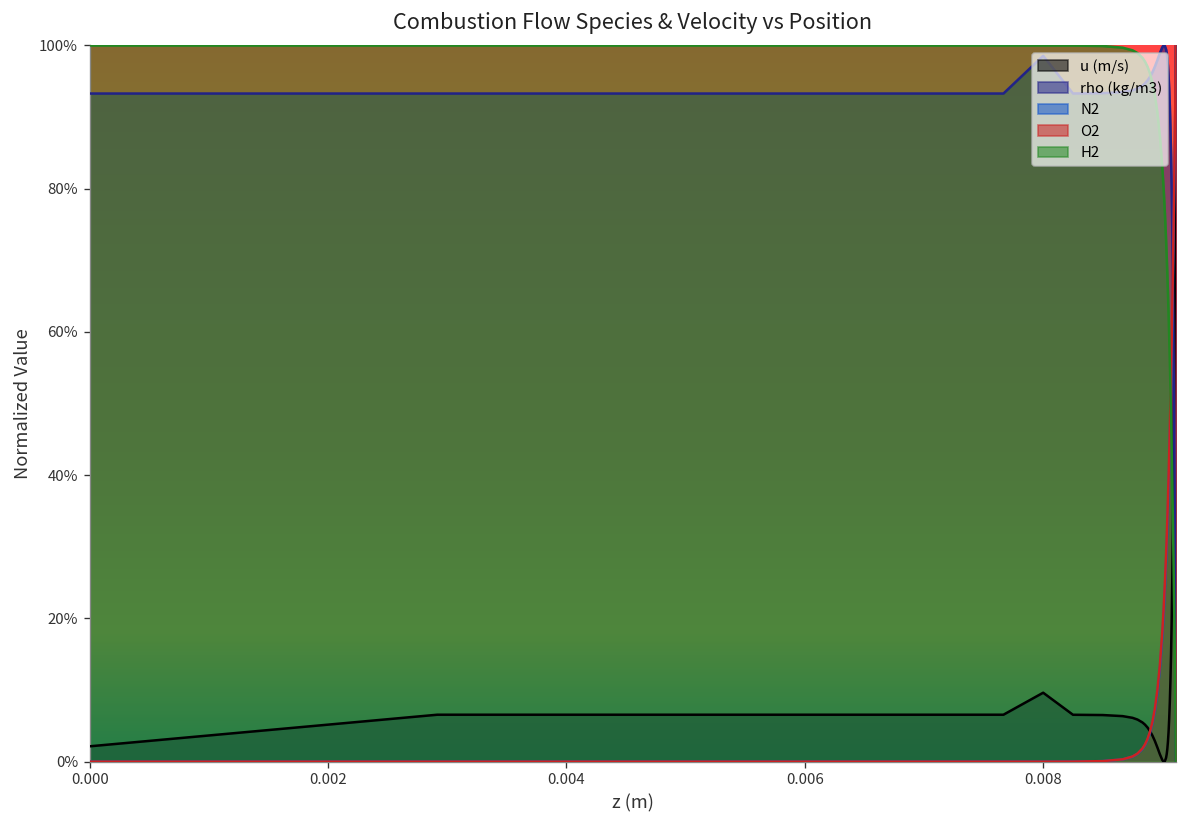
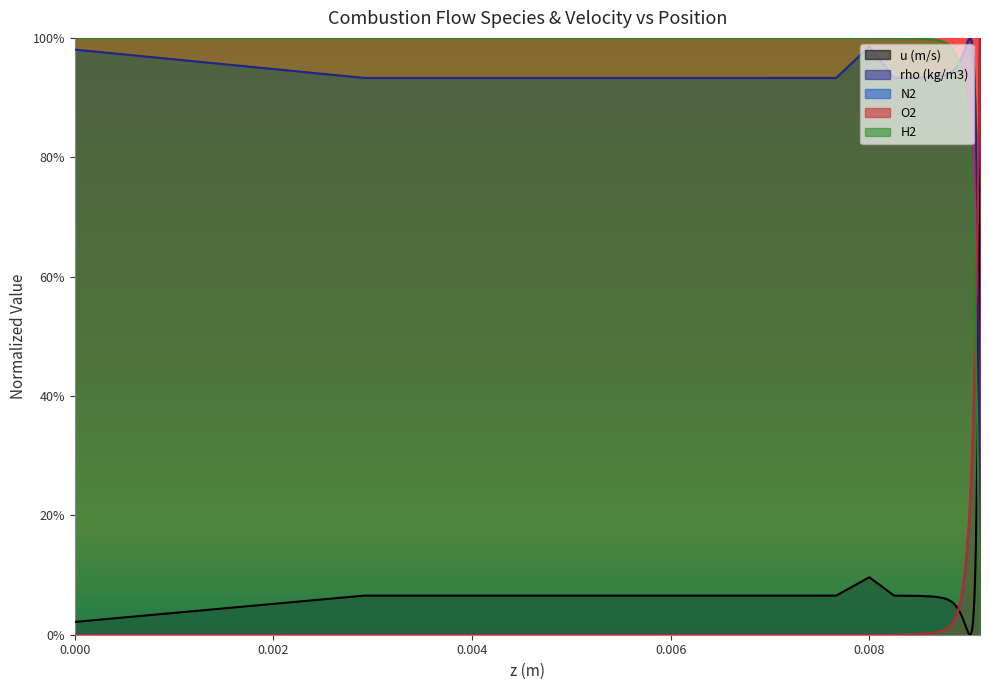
rho (kg/m3), 0.000: 93% -> 98%
